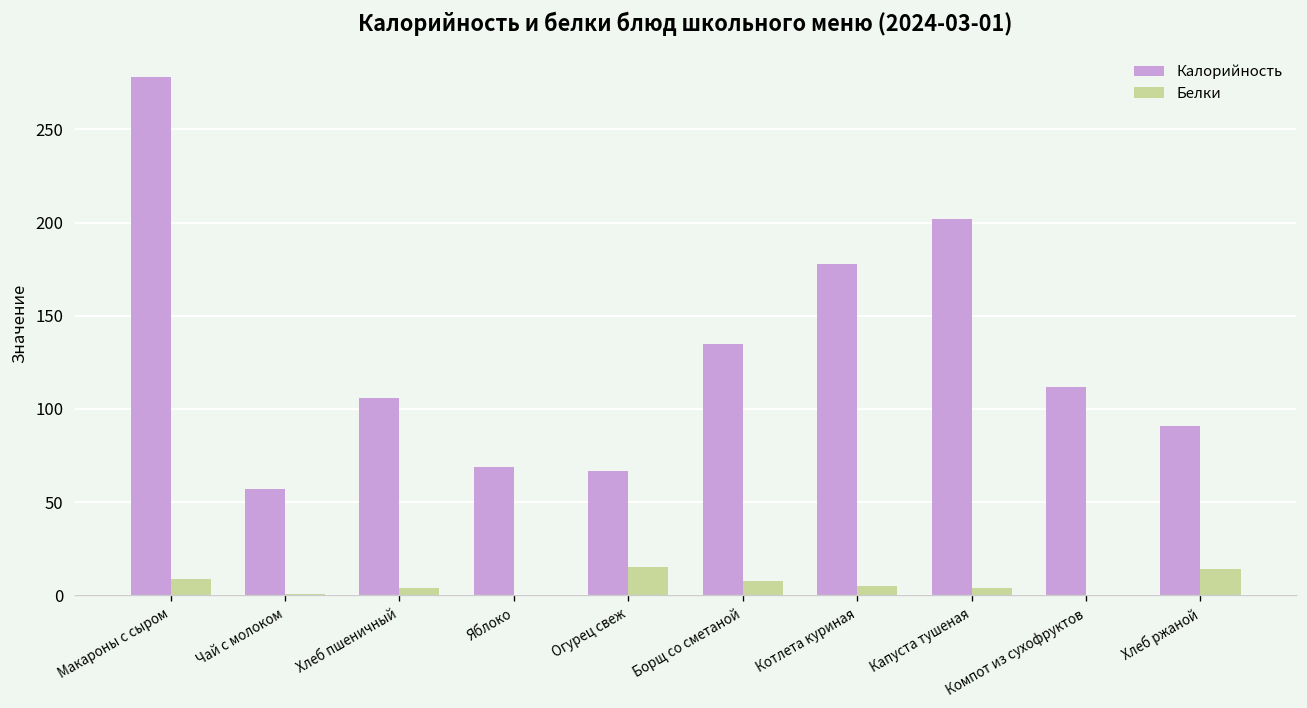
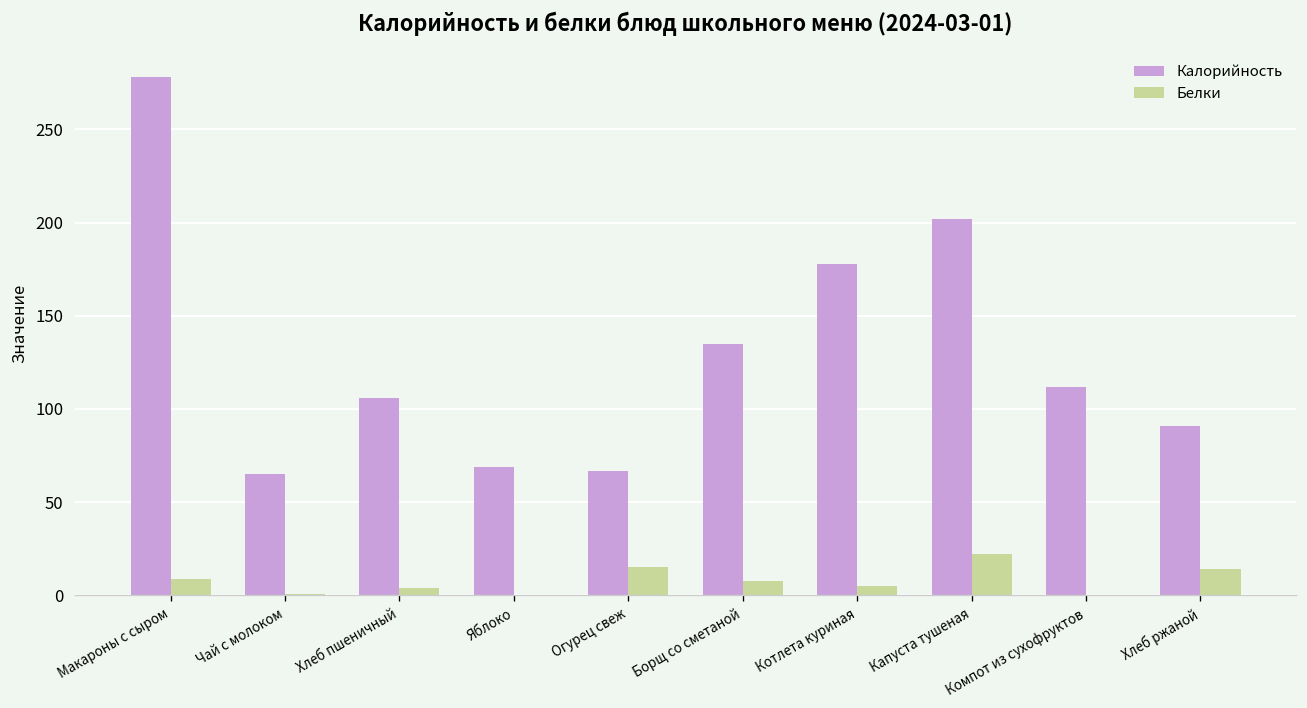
Калорийность, Чай с молоком: 57 -> 65
Белки, Капуста тушеная: 4 -> 22
